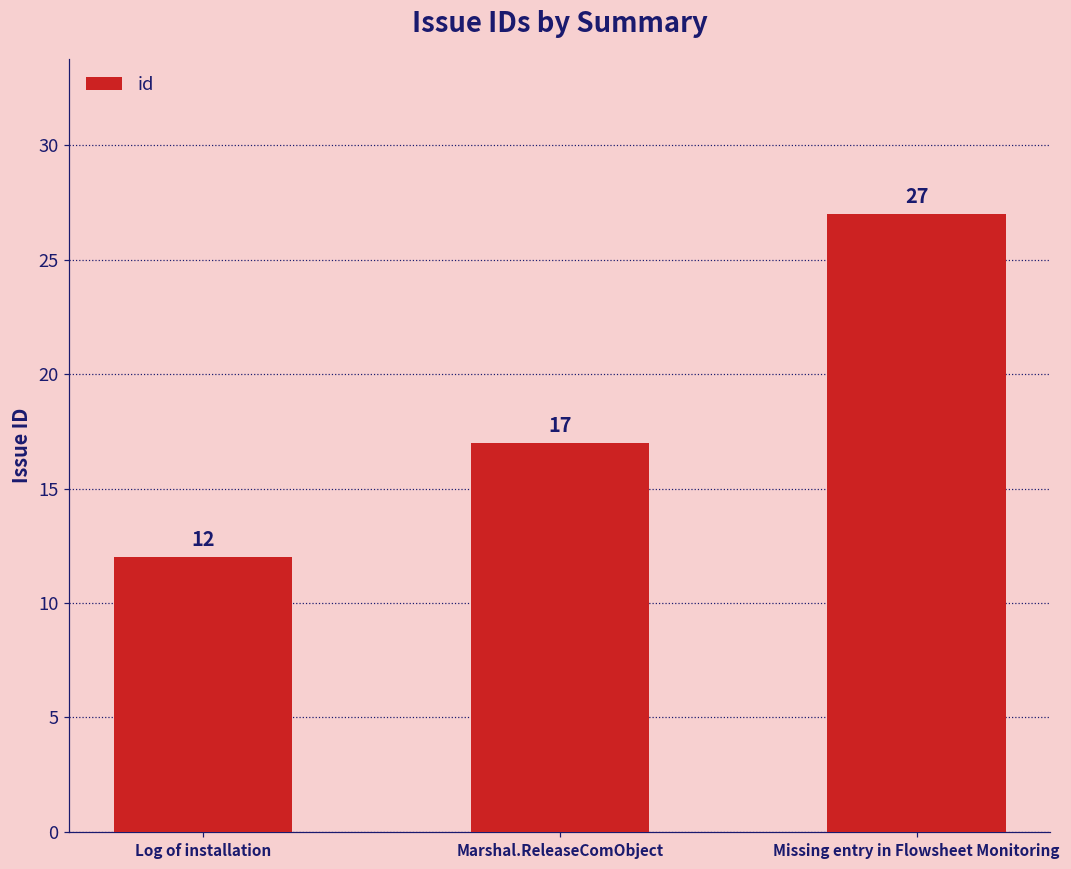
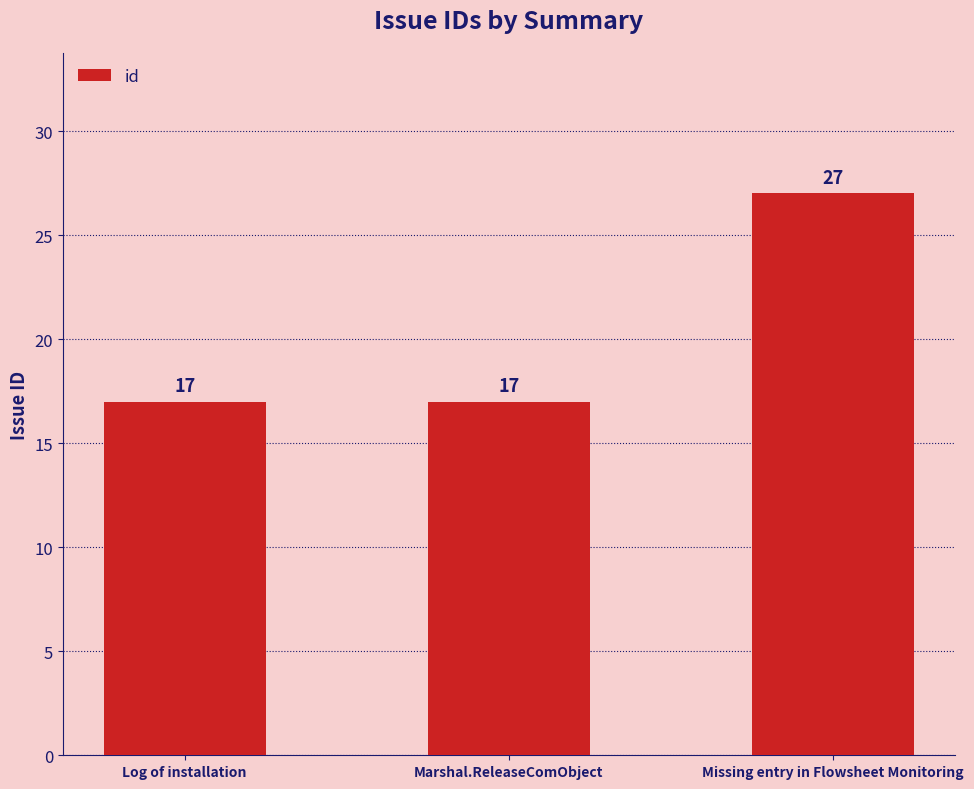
Log of installation: 12 -> 17
